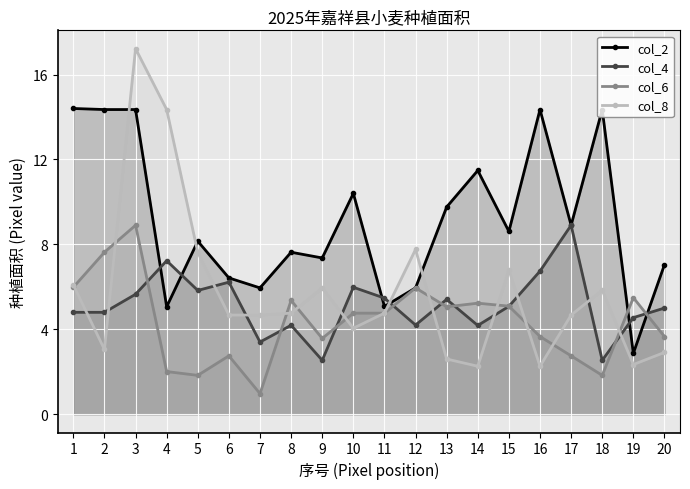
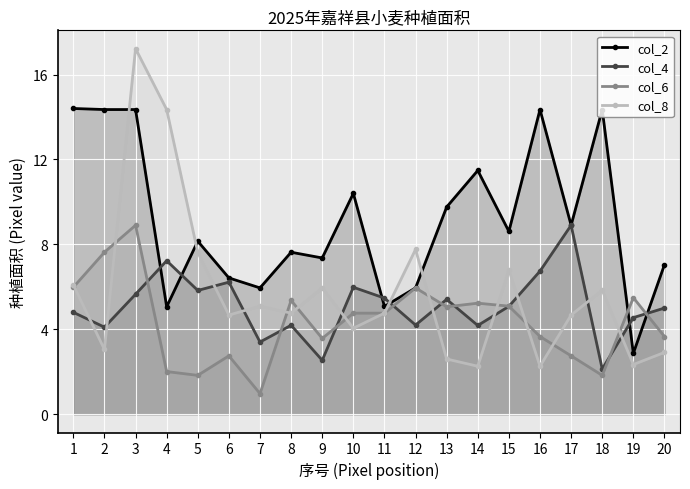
col_4, 2: 4.8 -> 4.1
col_8, 7: 4.7 -> 5.1
col_4, 18: 2.5 -> 2.1
